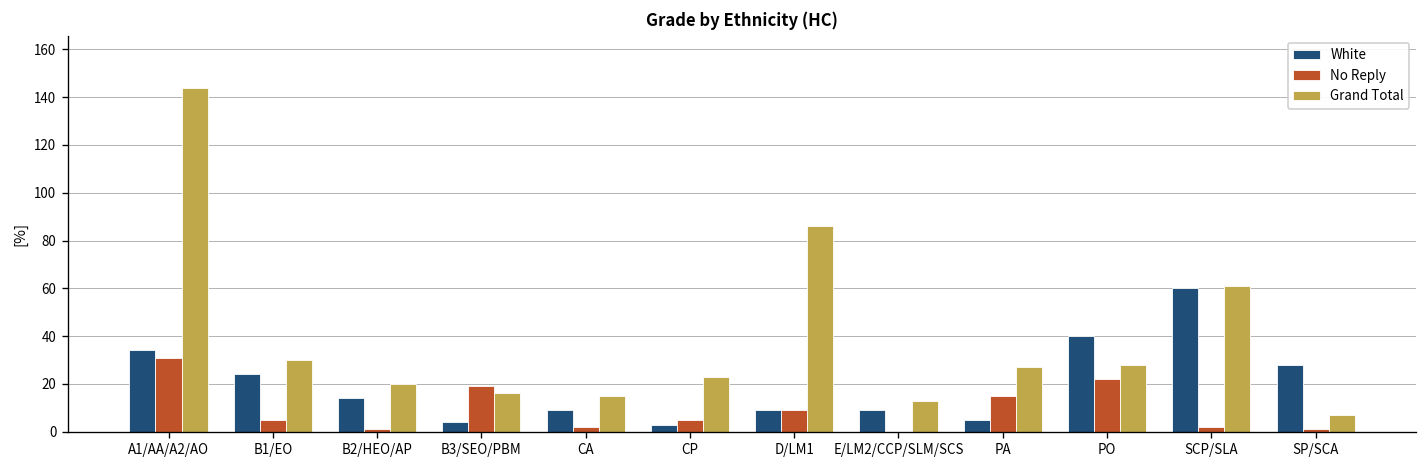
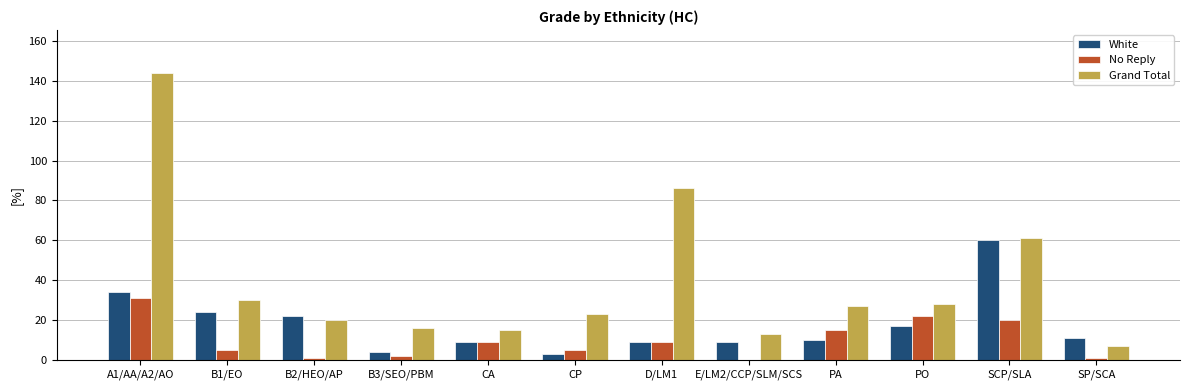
White, B2/HEO/AP: 14 -> 22
No Reply, B3/SEO/PBM: 19 -> 2
No Reply, CA: 2 -> 9
White, PA: 5 -> 10
White, PO: 40 -> 17
No Reply, SCP/SLA: 2 -> 20
White, SP/SCA: 28 -> 11
